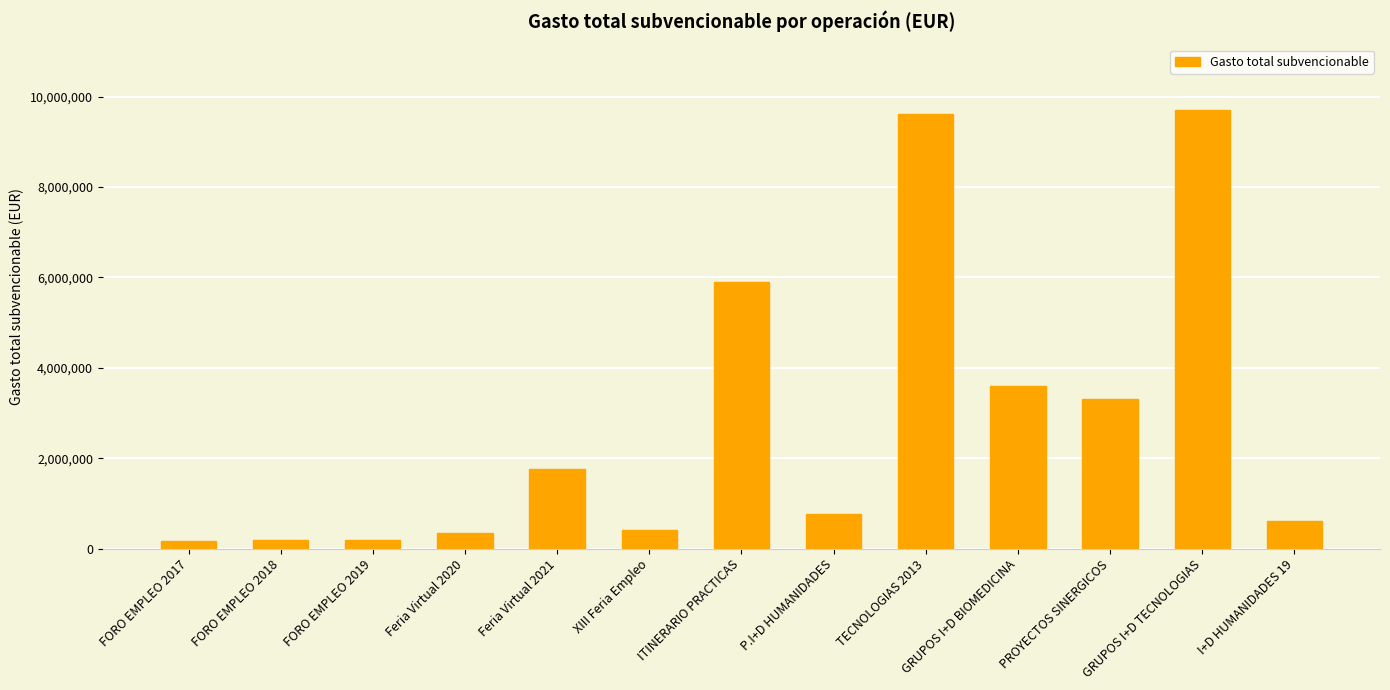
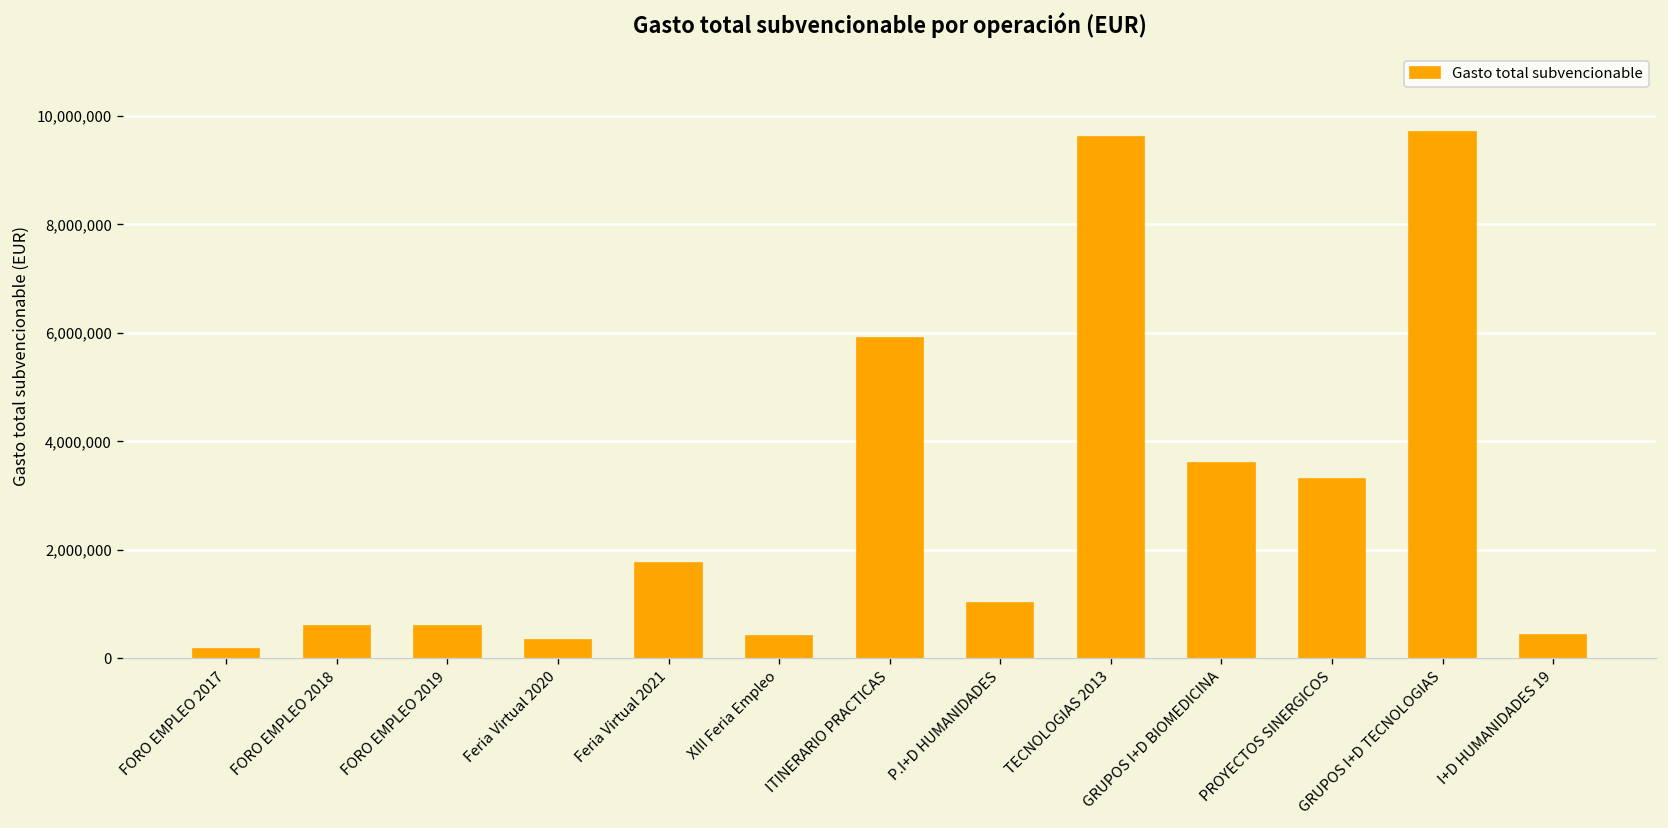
FORO EMPLEO 2018: 200,000 -> 600,000
FORO EMPLEO 2019: 200,000 -> 600,000
P.I+D HUMANIDADES: 800,000 -> 1,000,000
I+D HUMANIDADES 19: 600,000 -> 400,000
